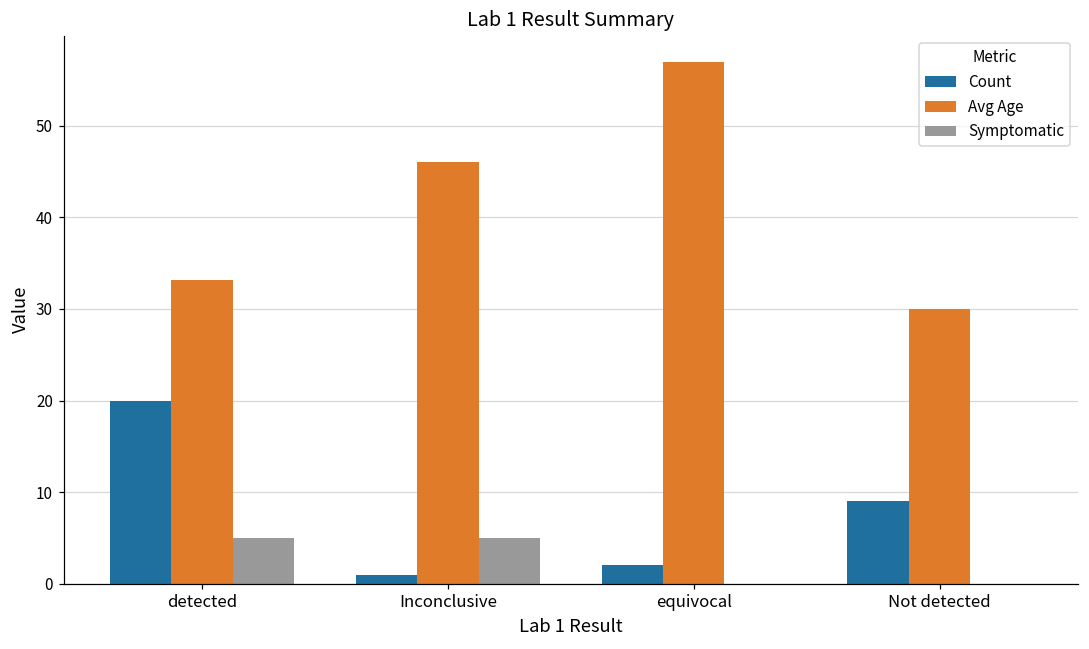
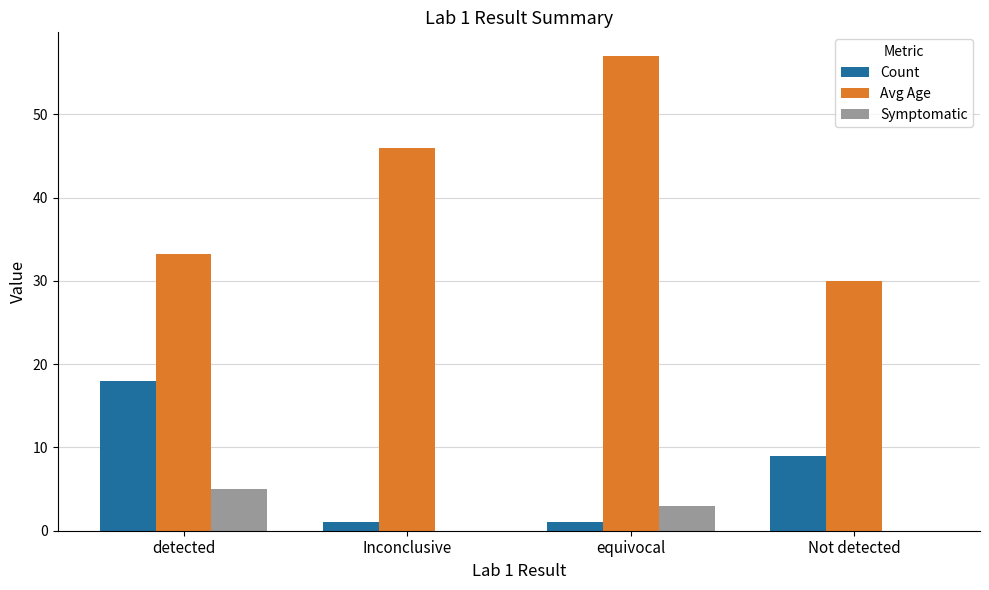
Count, detected: 20 -> 18
Symptomatic, Inconclusive: 5 -> 0
Count, equivocal: 2 -> 1
Symptomatic, equivocal: 0 -> 3
